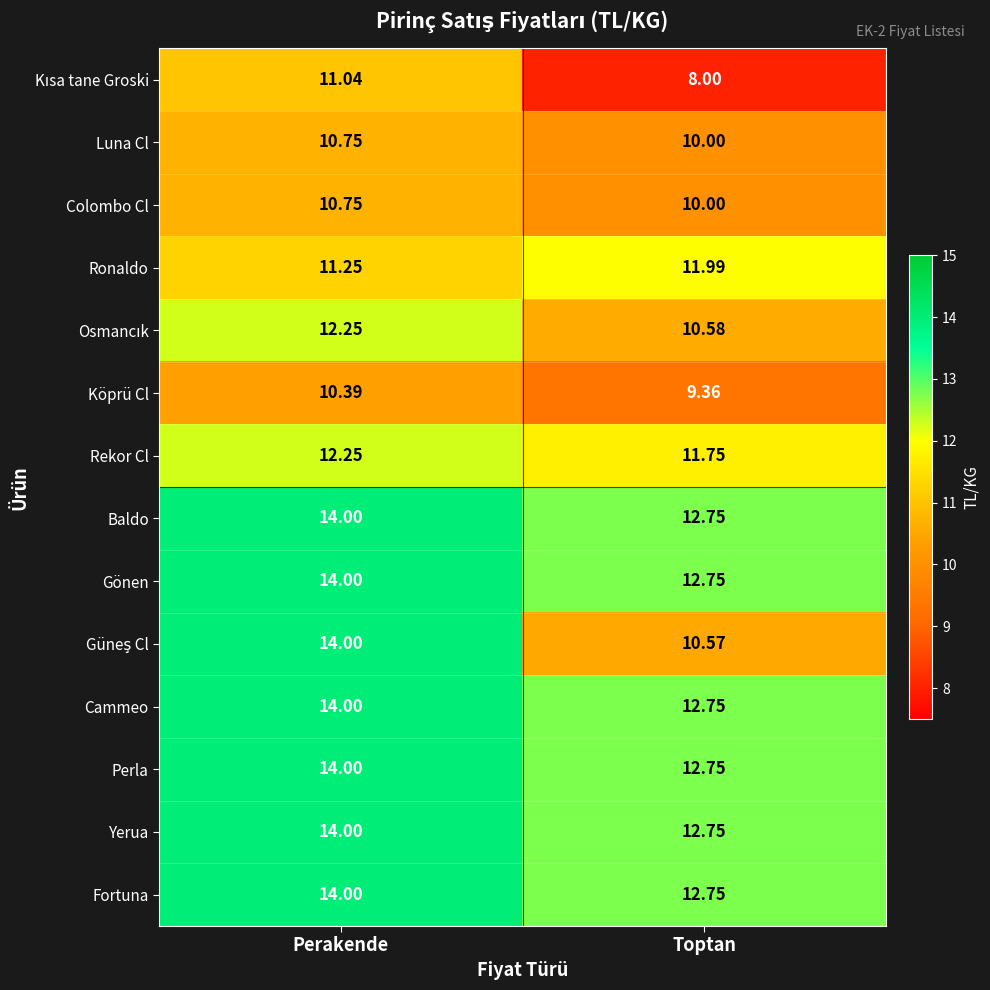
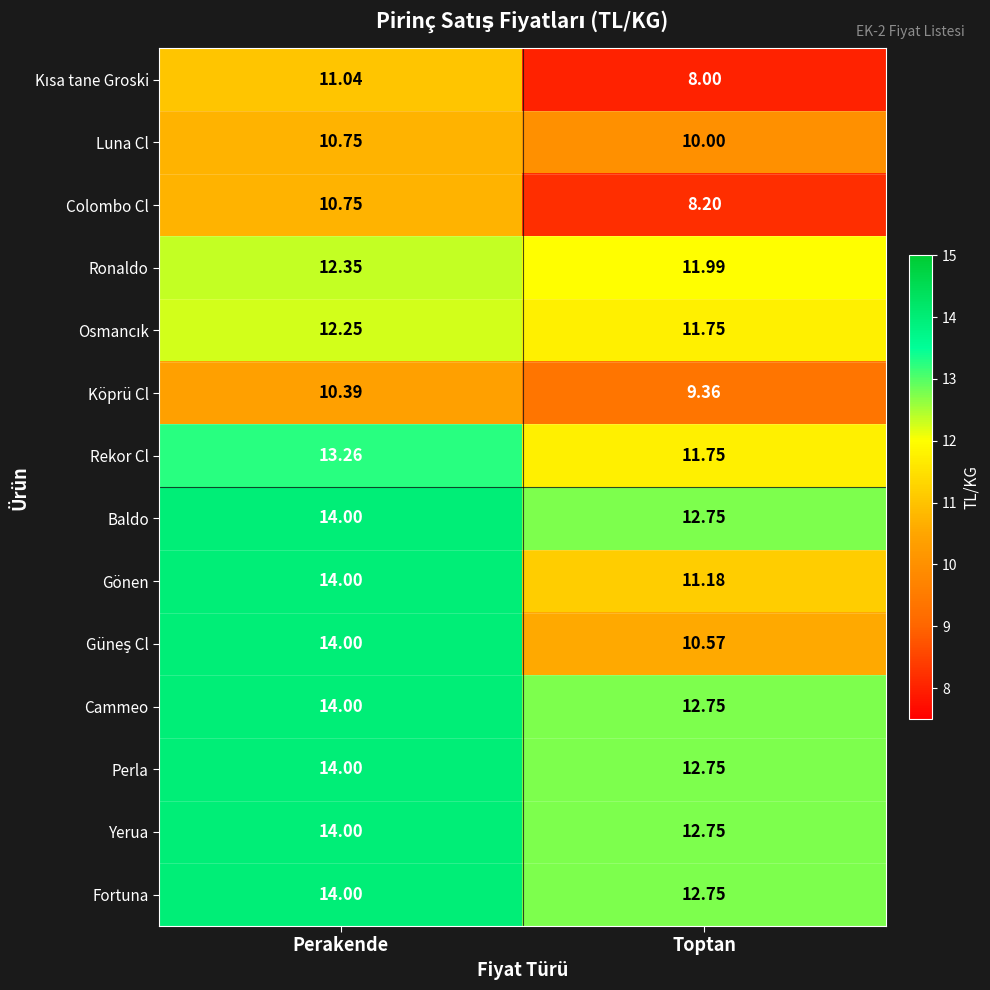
Colombo Cl, Toptan: 10.00 -> 8.20
Ronaldo, Perakende: 11.25 -> 12.35
Osmancık, Toptan: 10.58 -> 11.75
Rekor Cl, Perakende: 12.25 -> 13.26
Gönen, Toptan: 12.75 -> 11.18
